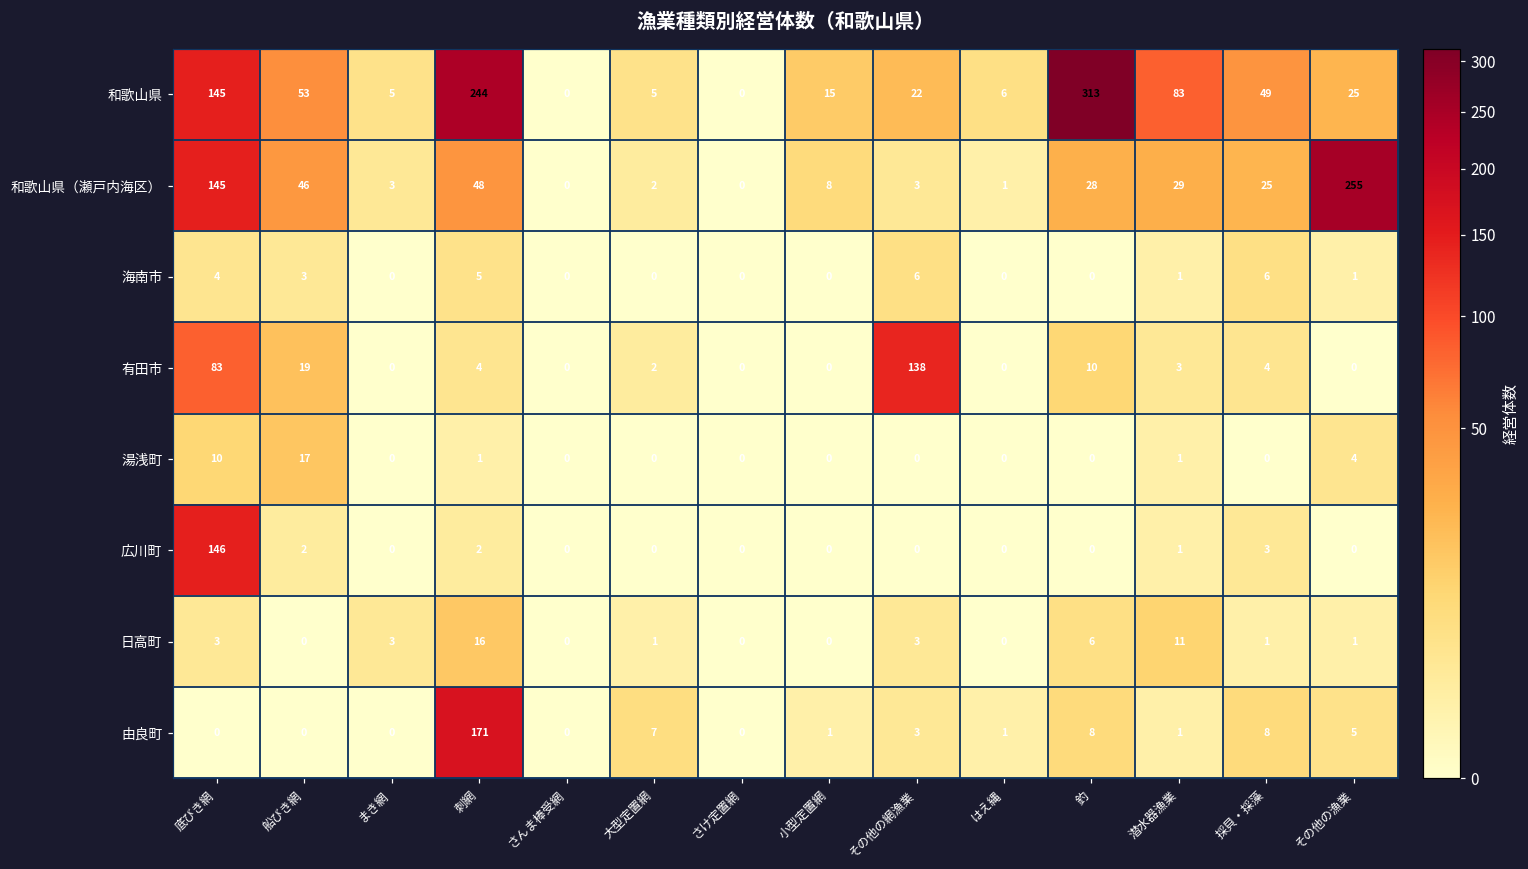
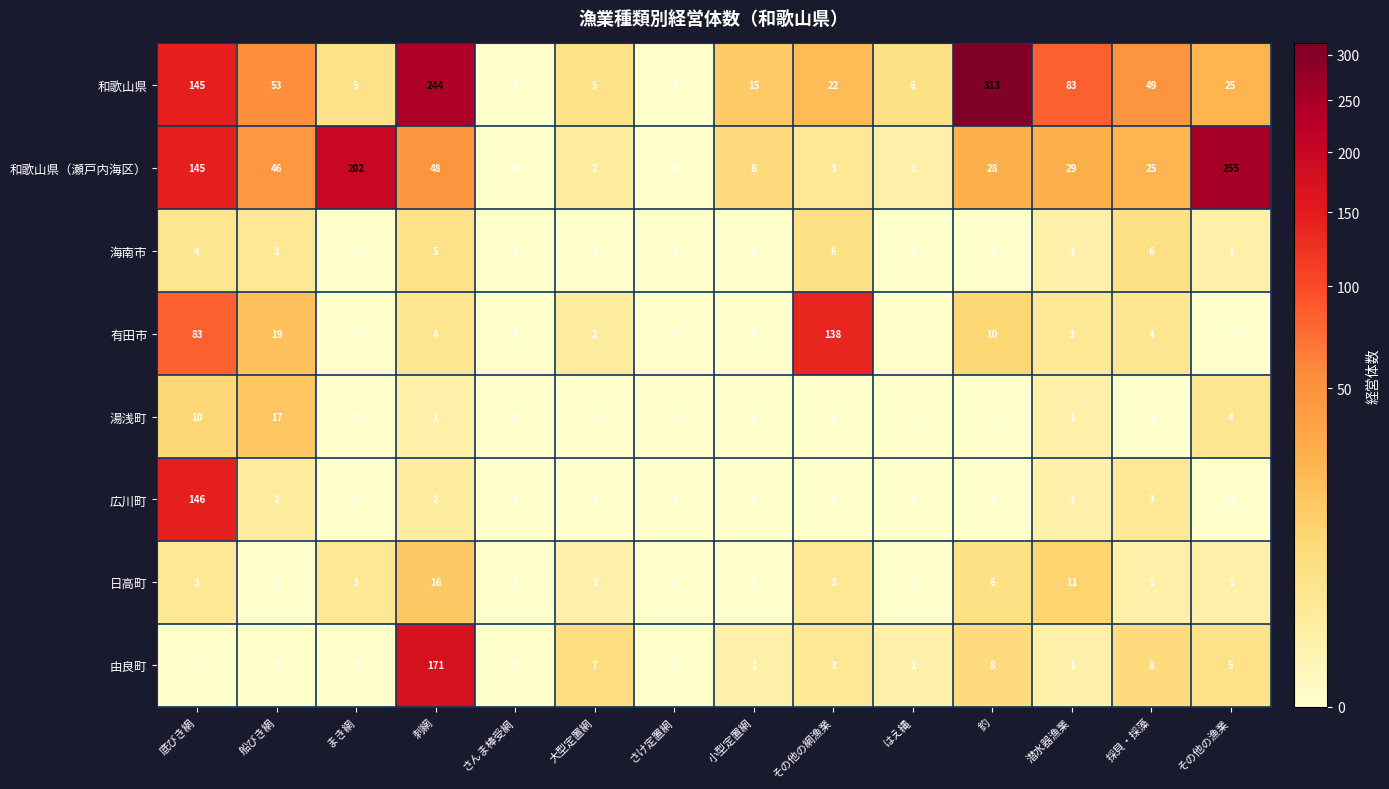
和歌山県（瀬戸内海区）, まき網: 3 -> 202
